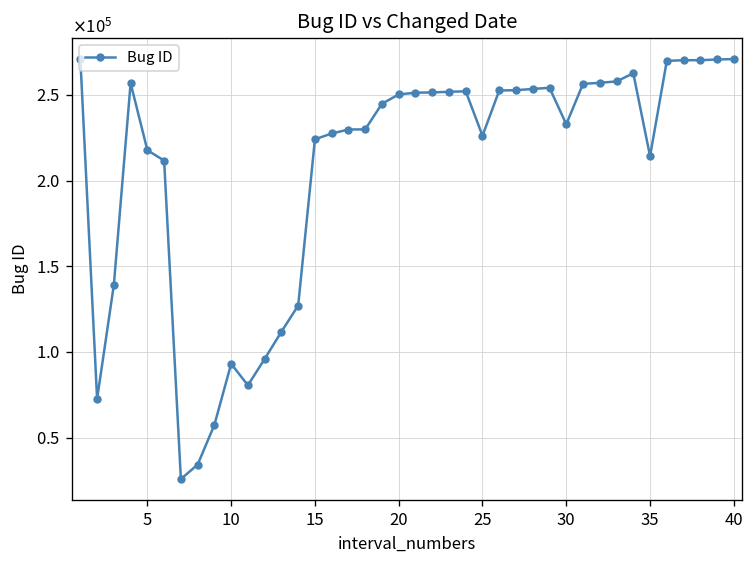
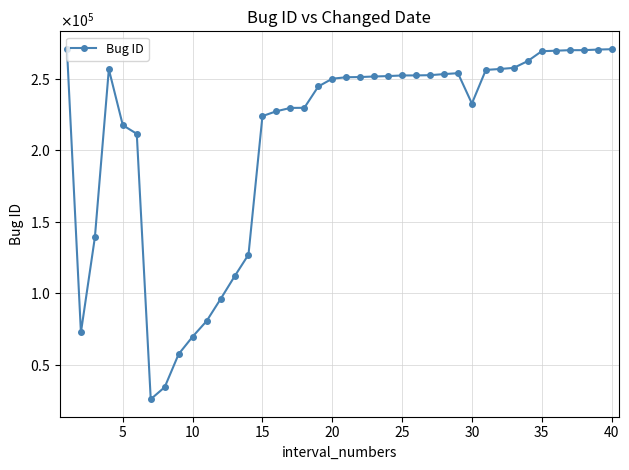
10: 93000 -> 70000
25: 226000 -> 252000
35: 214000 -> 269000
